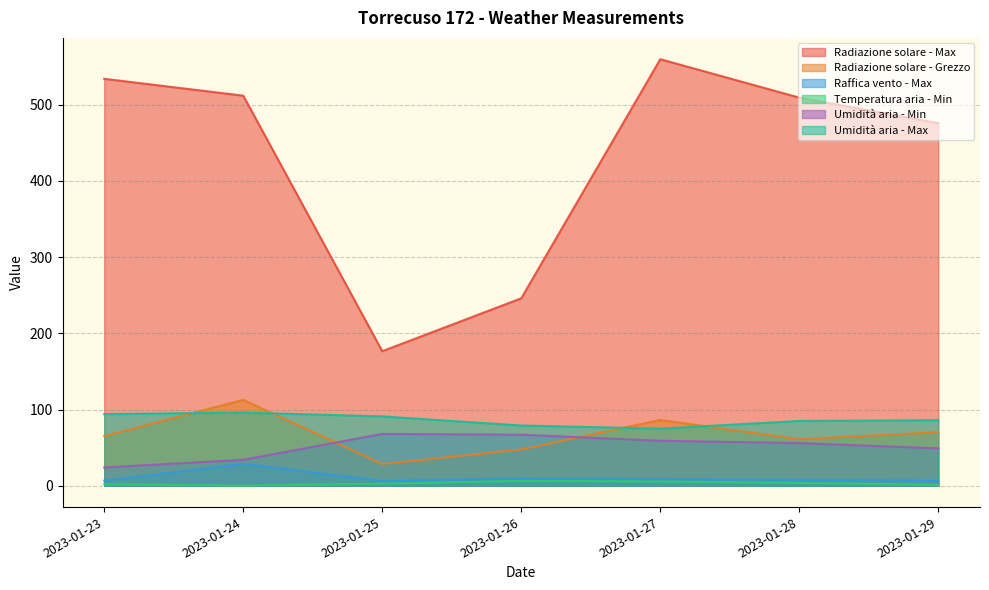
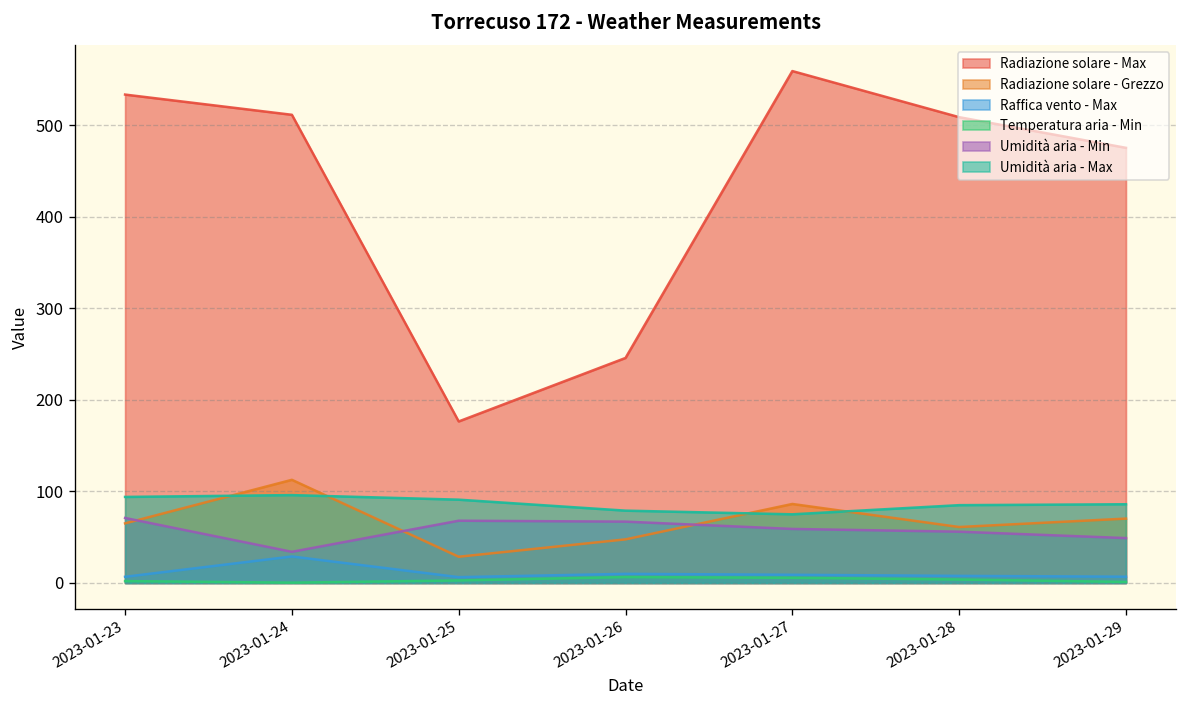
Umidità aria - Min, 2023-01-23: 20 -> 70
